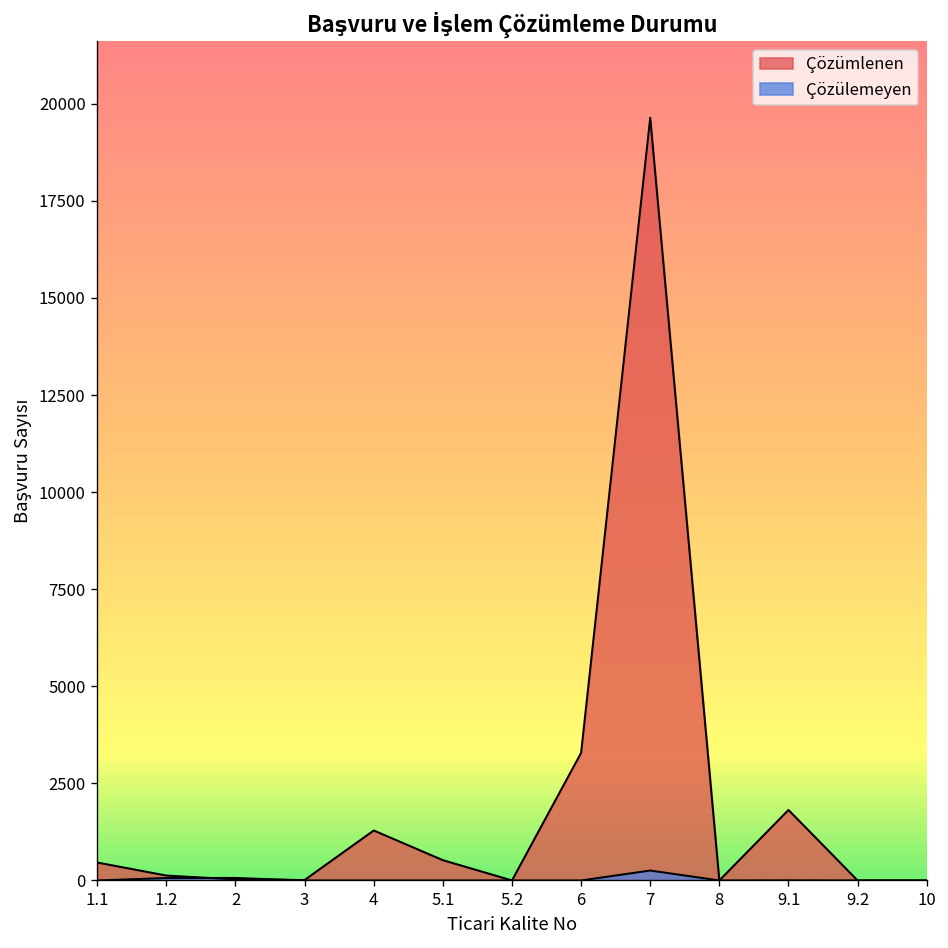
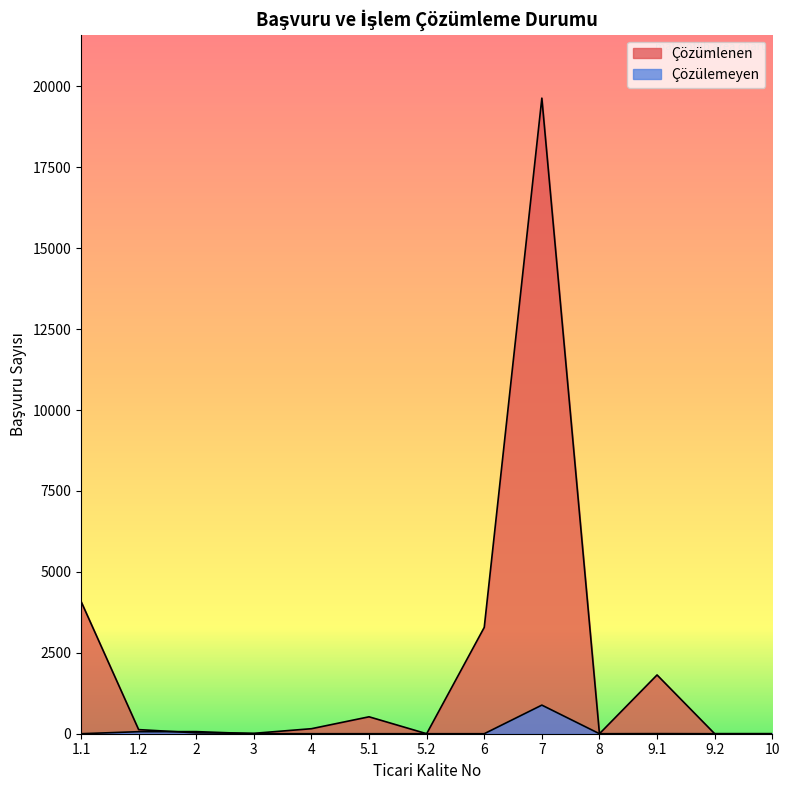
Çözümlenen, 1.1: 500 -> 4100
Çözümlenen, 4: 1300 -> 200
Çözülemeyen, 7: 300 -> 900
